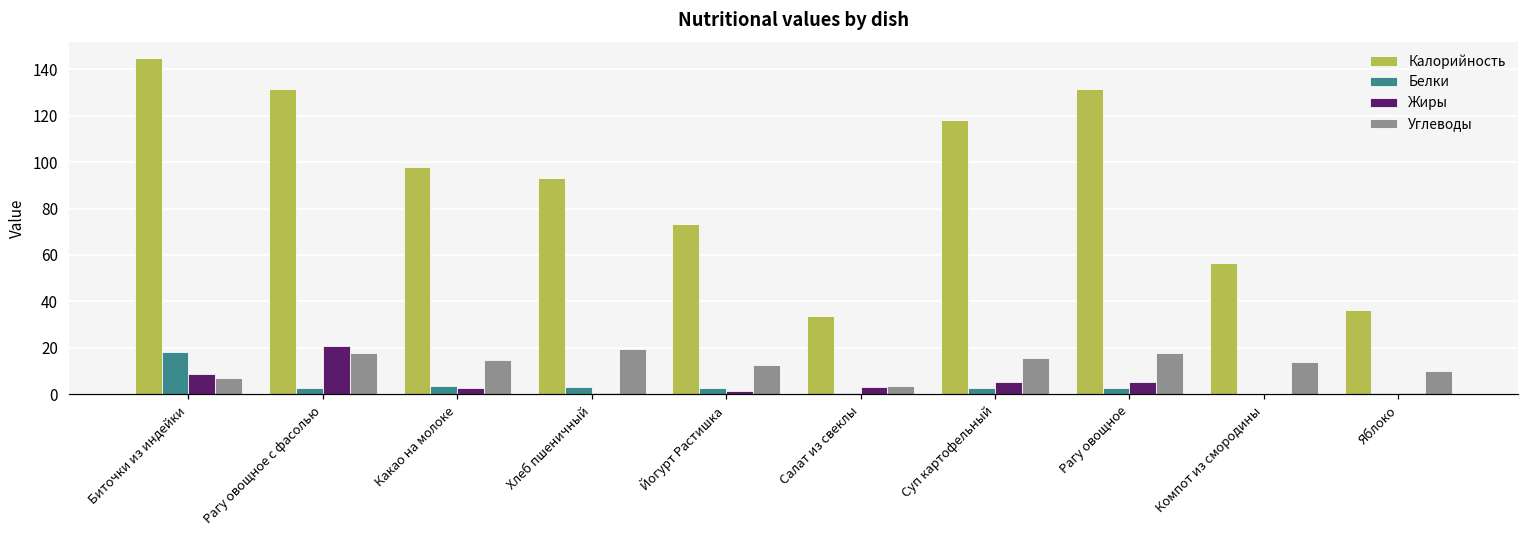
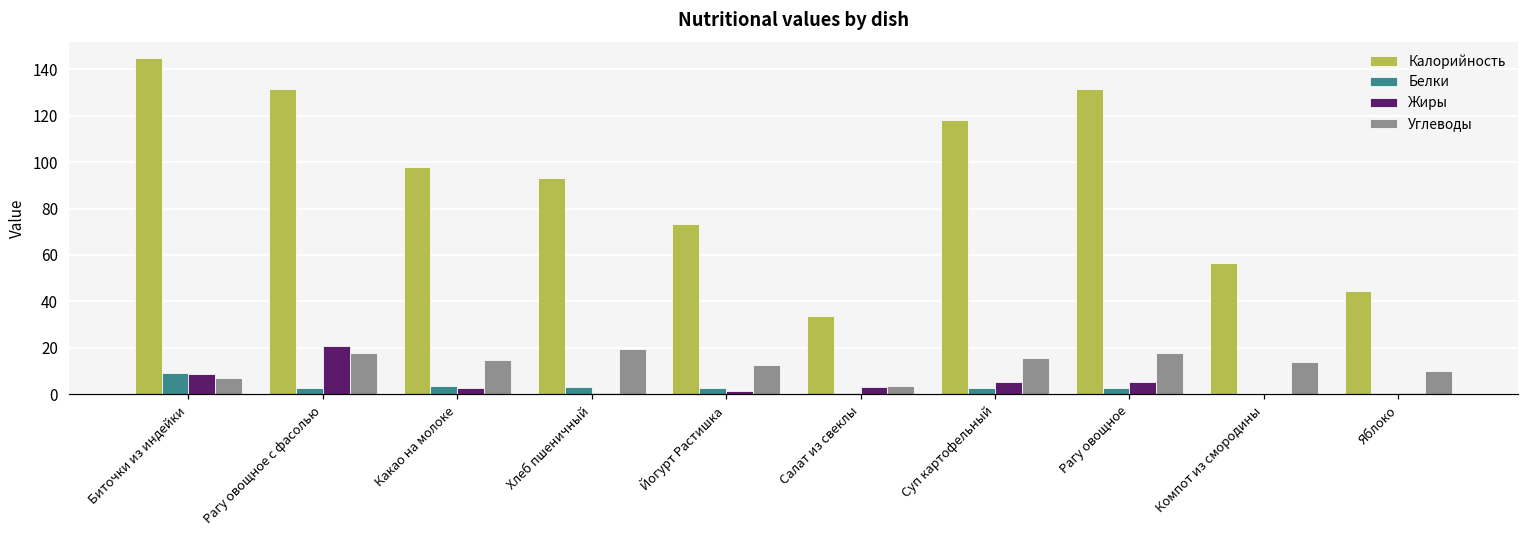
Белки, Биточки из индейки: 18 -> 9
Калорийность, Яблоко: 36 -> 44
